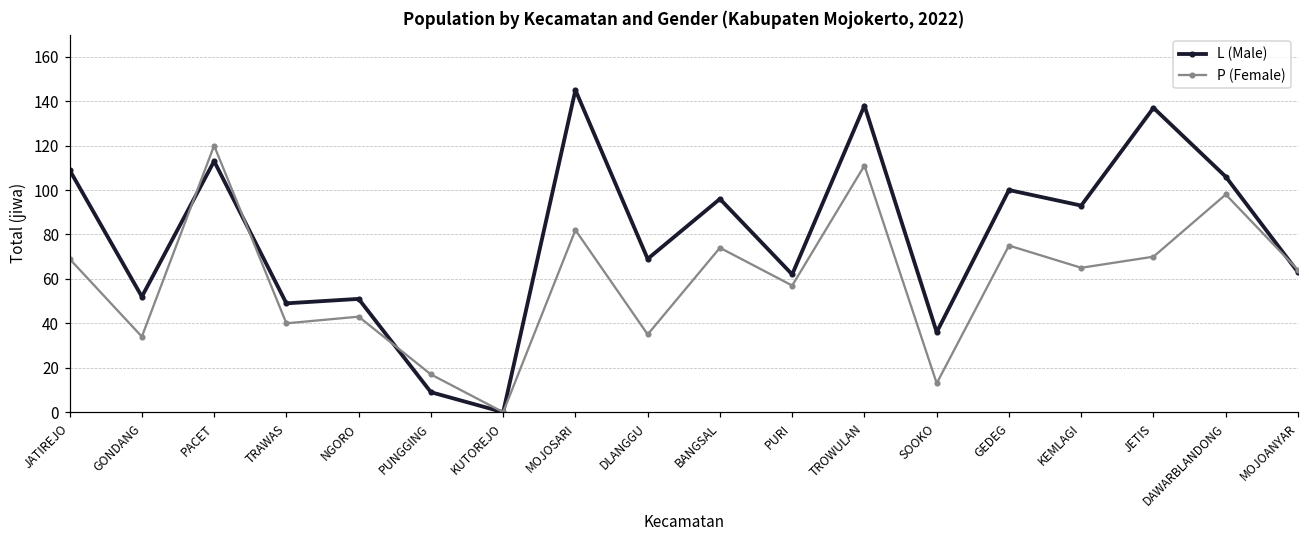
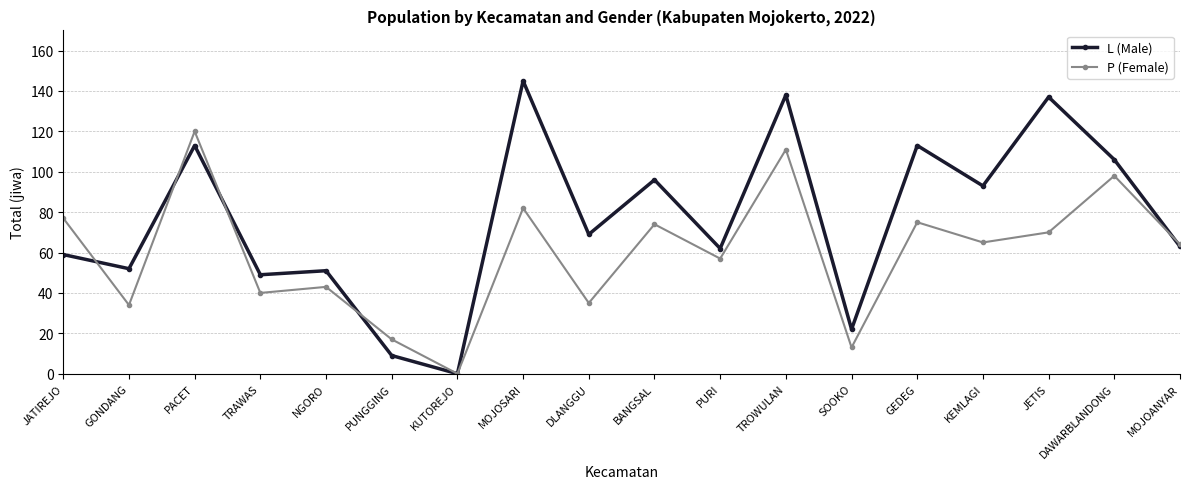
L (Male), JATIREJO: 109 -> 59
P (Female), JATIREJO: 69 -> 77
L (Male), SOOKO: 36 -> 22
L (Male), GEDEG: 100 -> 113
